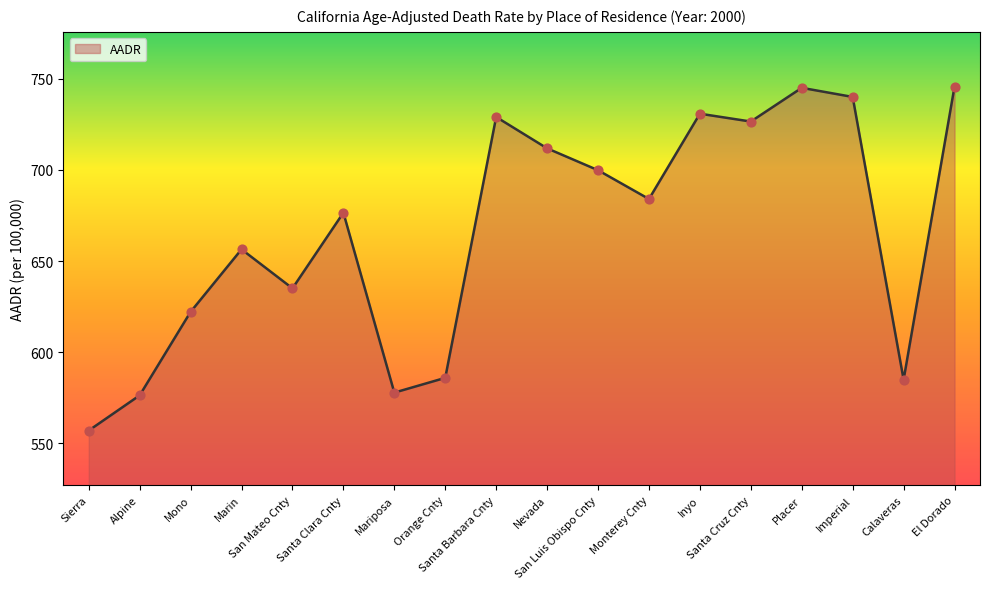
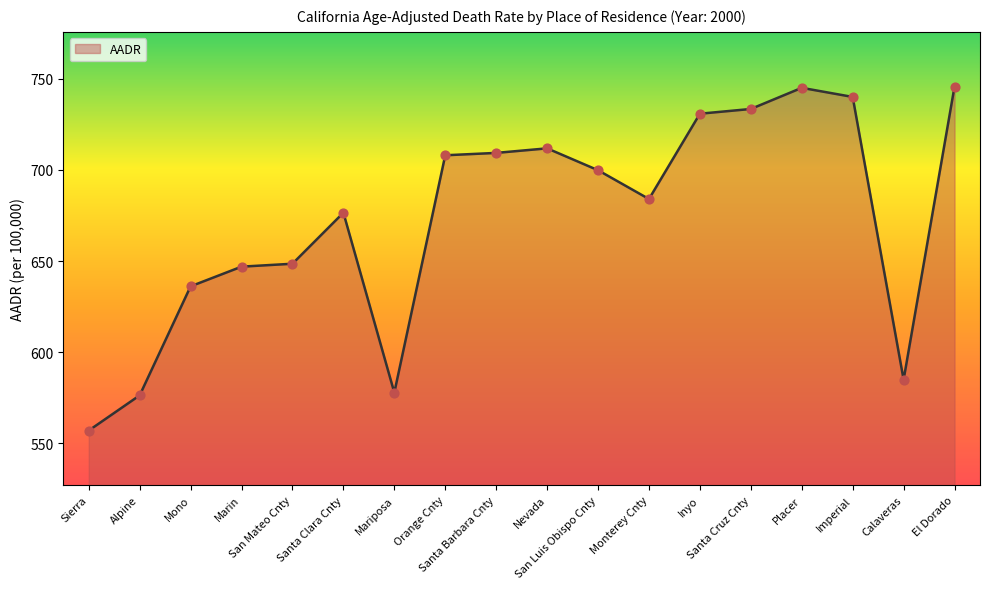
Mono: 622 -> 636
Marin: 656 -> 647
San Mateo Cnty: 635 -> 649
Orange Cnty: 586 -> 708
Santa Barbara Cnty: 729 -> 709
Santa Cruz Cnty: 727 -> 733
